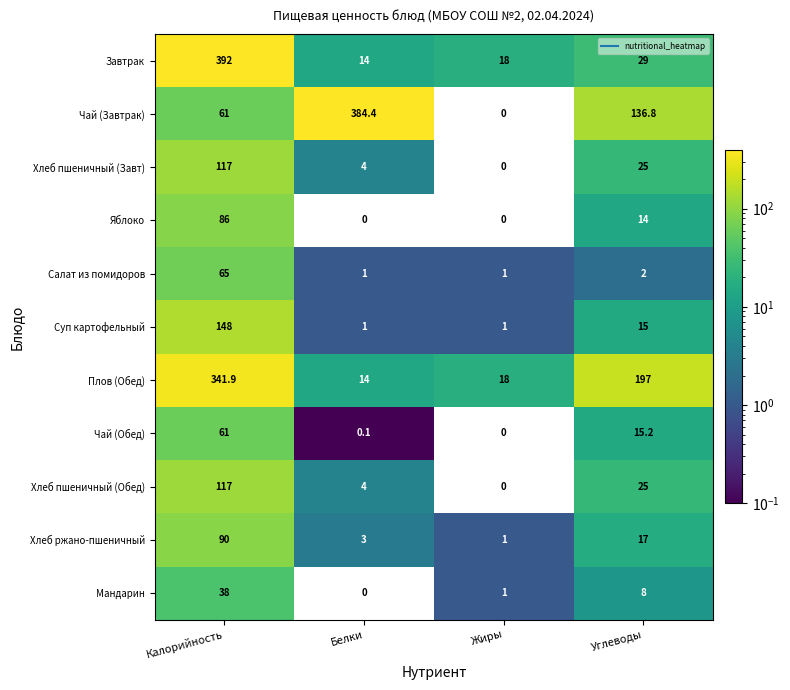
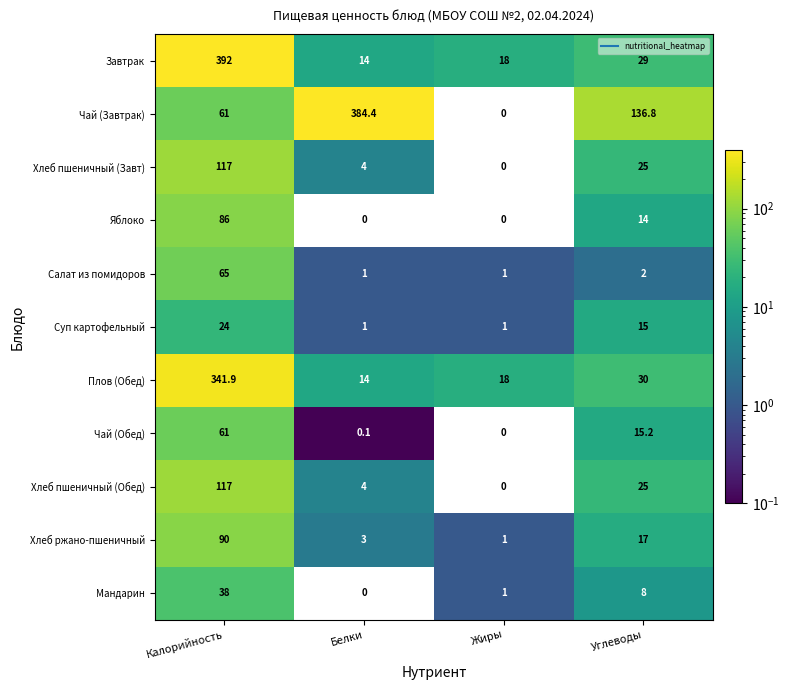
Суп картофельный, Калорийность: 148 -> 24
Плов (Обед), Углеводы: 197 -> 30
